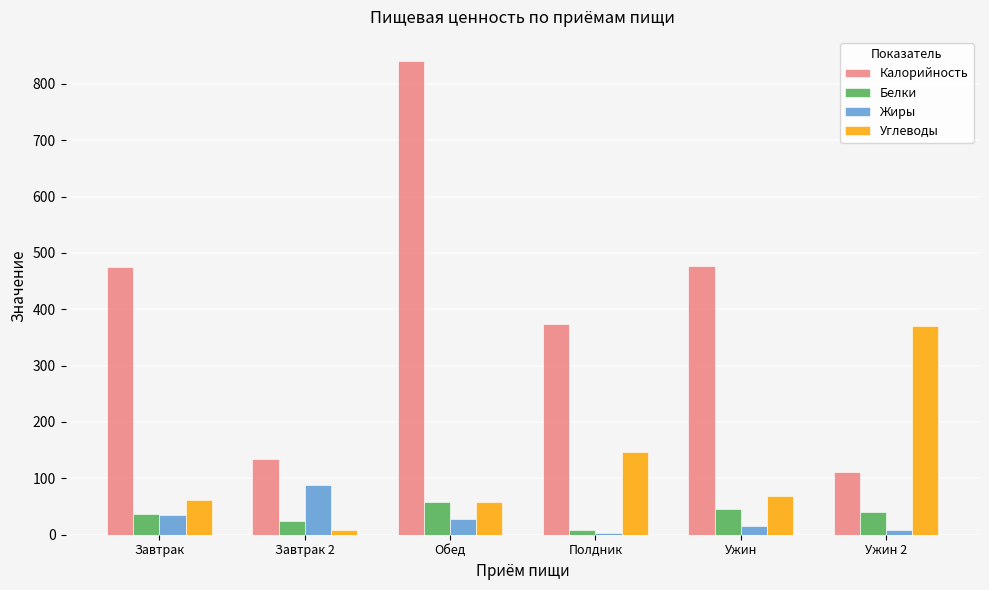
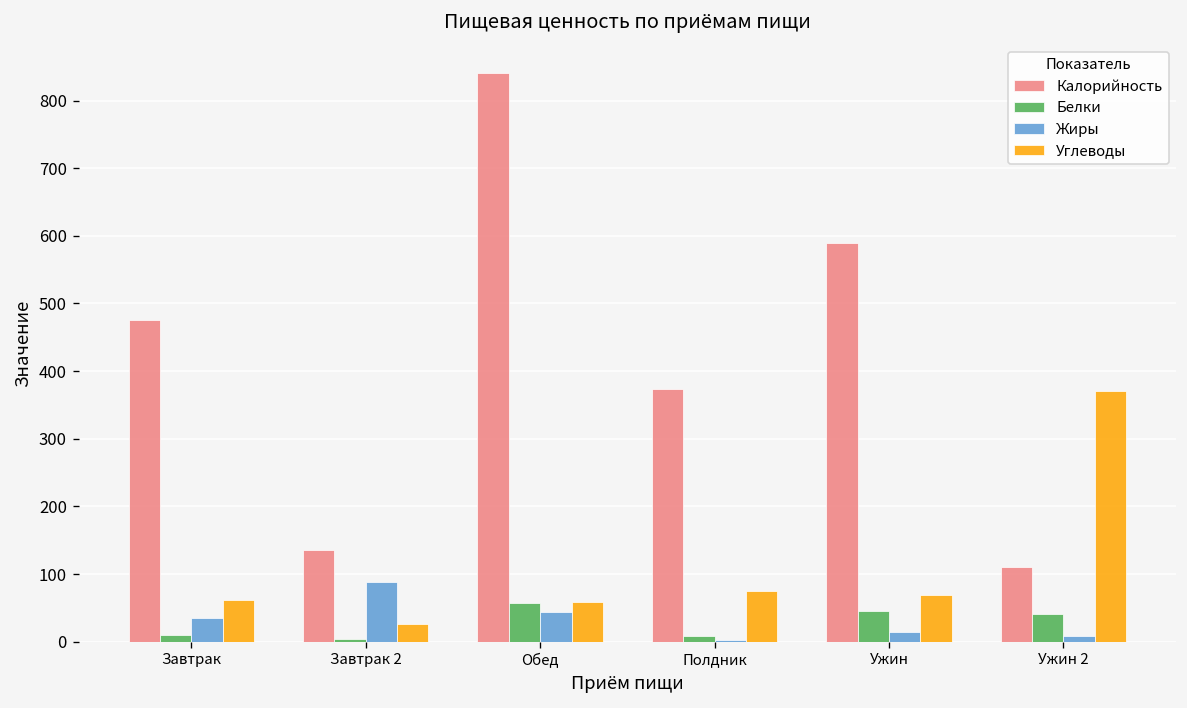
Белки, Завтрак: 40 -> 10
Белки, Завтрак 2: 20 -> 0
Углеводы, Завтрак 2: 10 -> 30
Жиры, Обед: 30 -> 40
Углеводы, Полдник: 150 -> 80
Калорийность, Ужин: 480 -> 590
